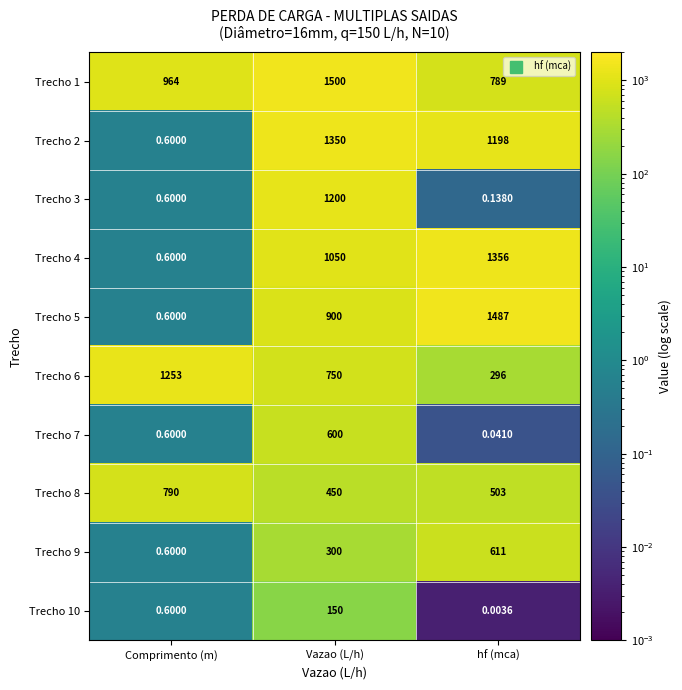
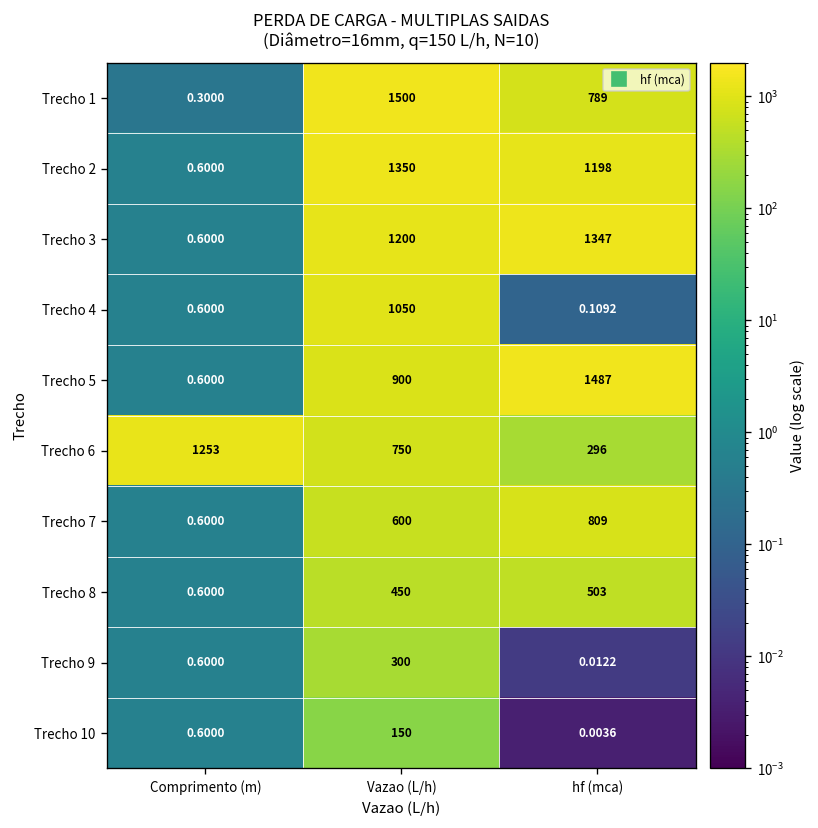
Trecho 1, Comprimento (m): 964 -> 0.3000
Trecho 3, hf (mca): 0.1380 -> 1347
Trecho 4, hf (mca): 1356 -> 0.1092
Trecho 7, hf (mca): 0.0410 -> 809
Trecho 8, Comprimento (m): 790 -> 0.6000
Trecho 9, hf (mca): 611 -> 0.0122
